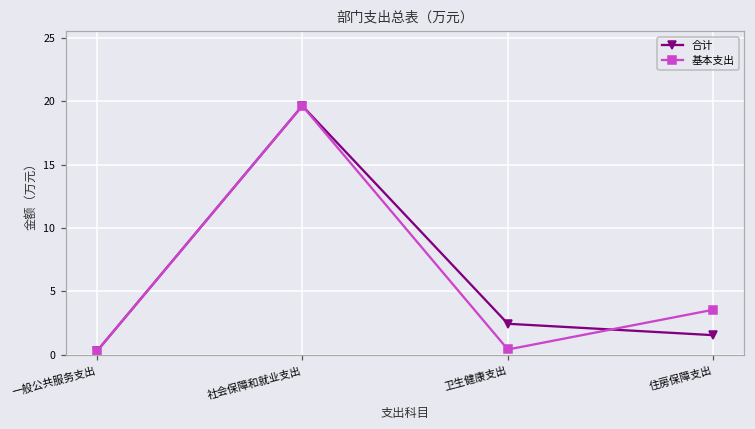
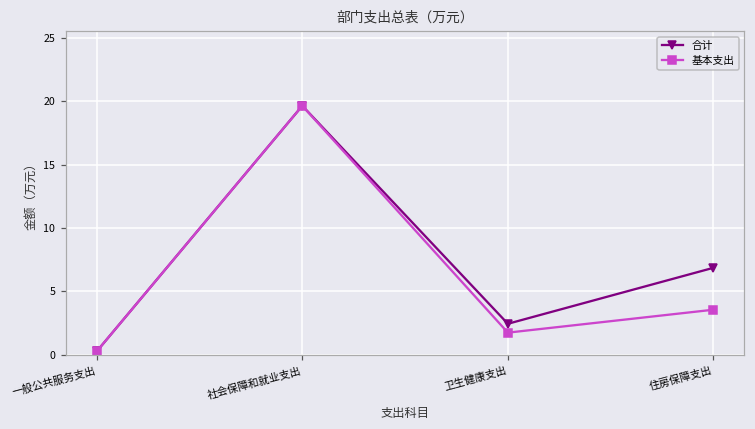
基本支出, 卫生健康支出: 0.4 -> 1.7
合计, 住房保障支出: 1.5 -> 6.9
